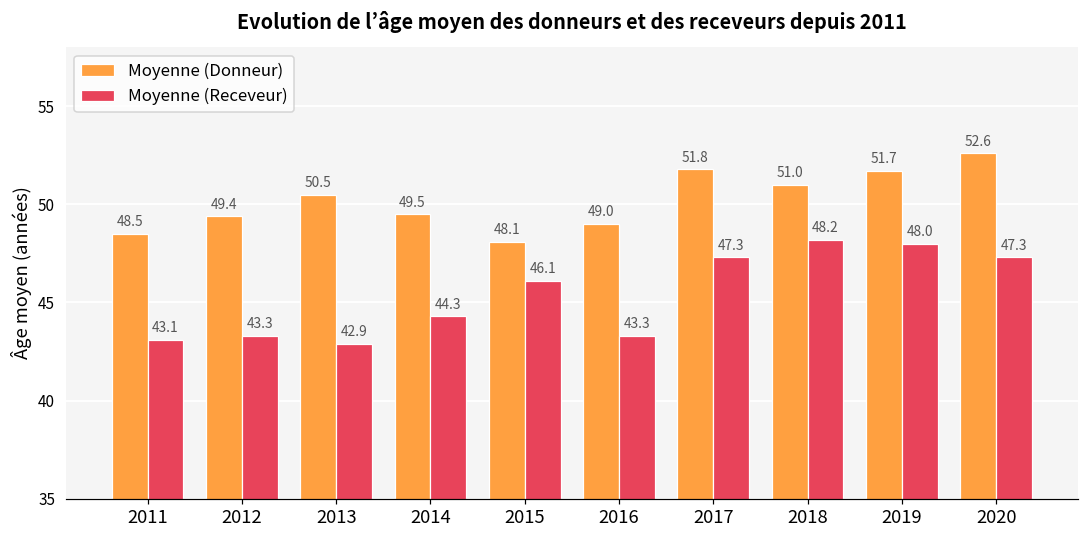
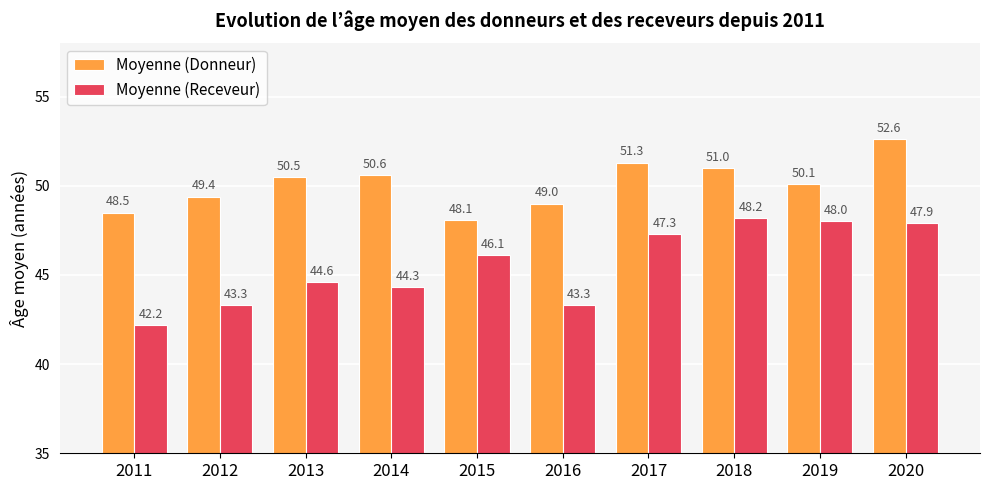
Moyenne (Receveur), 2011: 43.1 -> 42.2
Moyenne (Receveur), 2013: 42.9 -> 44.6
Moyenne (Donneur), 2014: 49.5 -> 50.6
Moyenne (Donneur), 2017: 51.8 -> 51.3
Moyenne (Donneur), 2019: 51.7 -> 50.1
Moyenne (Receveur), 2020: 47.3 -> 47.9
